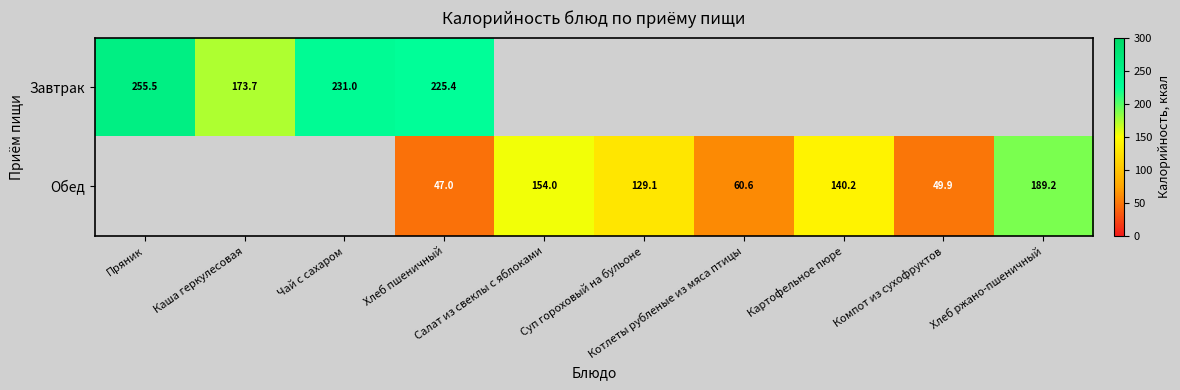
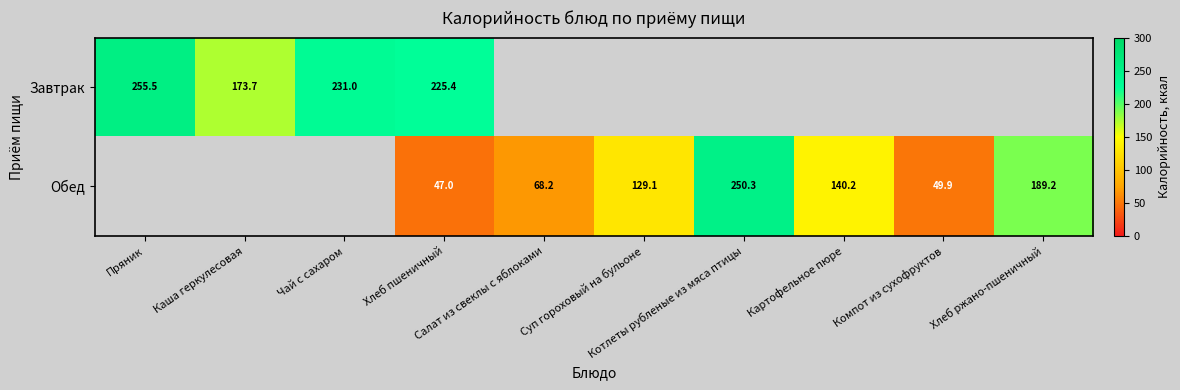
Обед, Салат из свеклы с яблоками: 154.0 -> 68.2
Обед, Котлеты рубленые из мяса птицы: 60.6 -> 250.3
